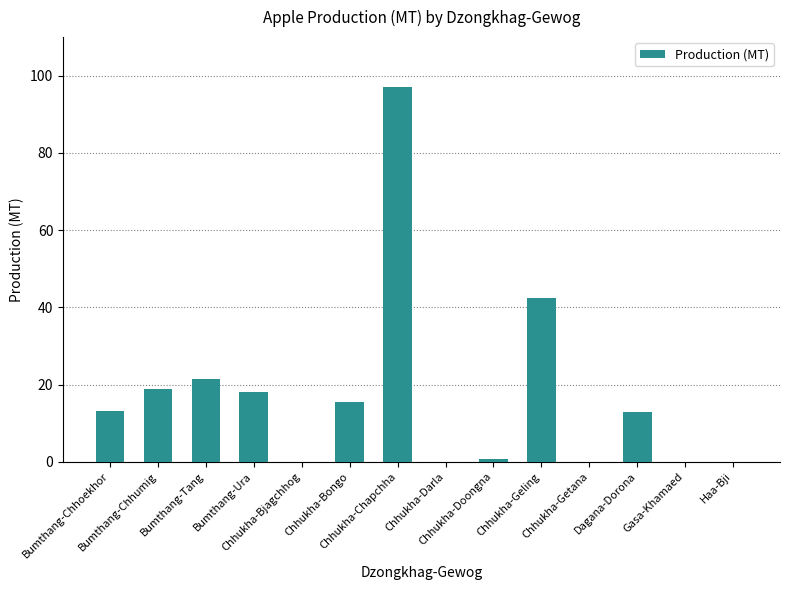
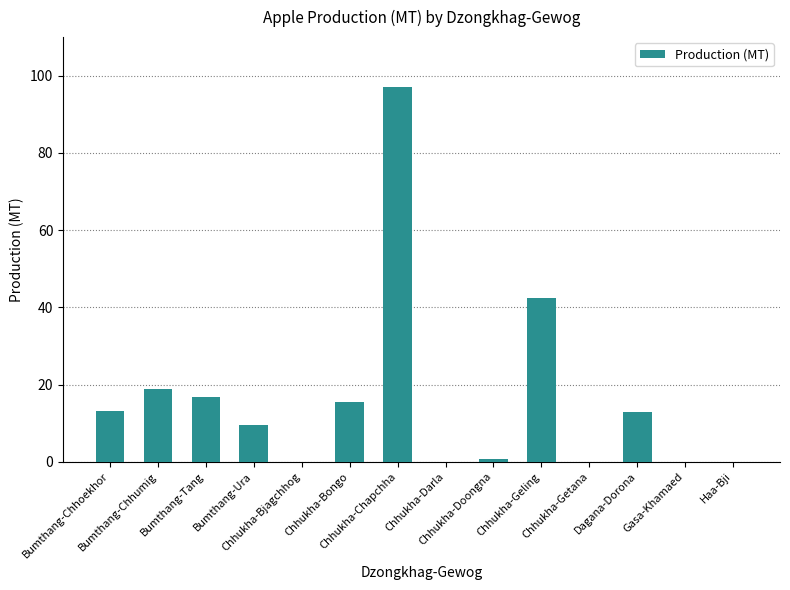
Bumthang-Tang: 22 -> 17
Bumthang-Ura: 18 -> 10
